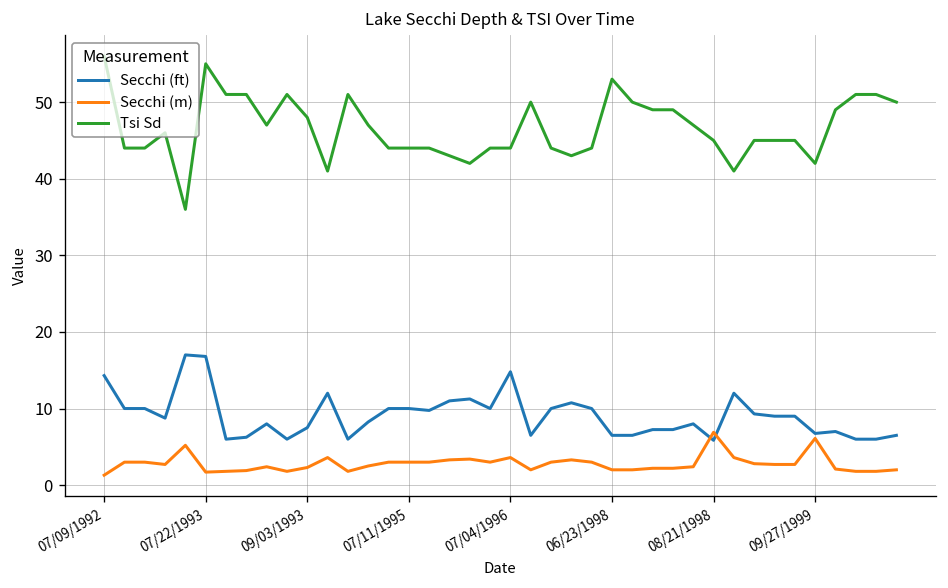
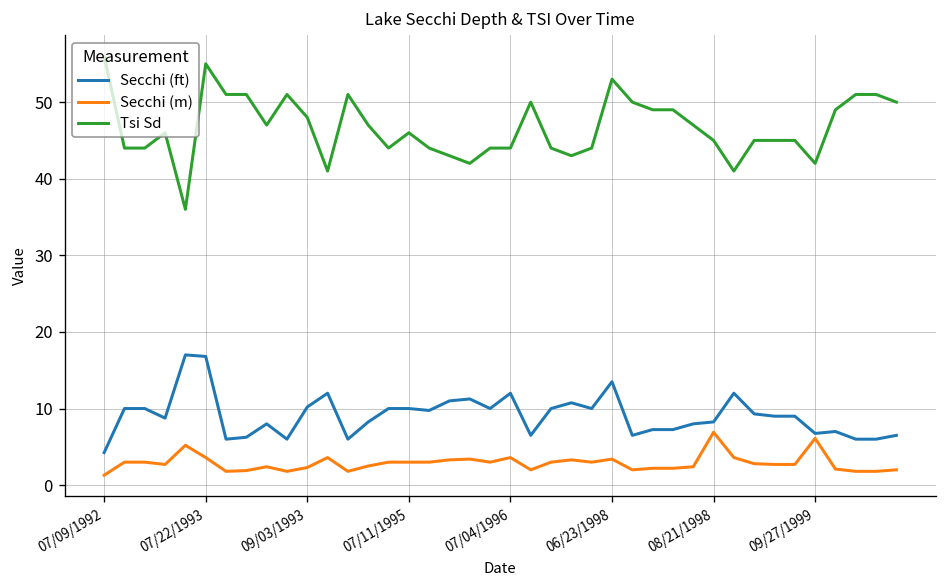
Secchi (ft), 07/09/1992: 14 -> 4
Secchi (m), 07/22/1993: 2 -> 4
Secchi (ft), 09/03/1993: 8 -> 10
Tsi Sd, 07/11/1995: 44 -> 46
Secchi (ft), 07/04/1996: 15 -> 12
Secchi (ft), 06/23/1998: 7 -> 14
Secchi (m), 06/23/1998: 2 -> 3
Secchi (ft), 08/21/1998: 6 -> 8
